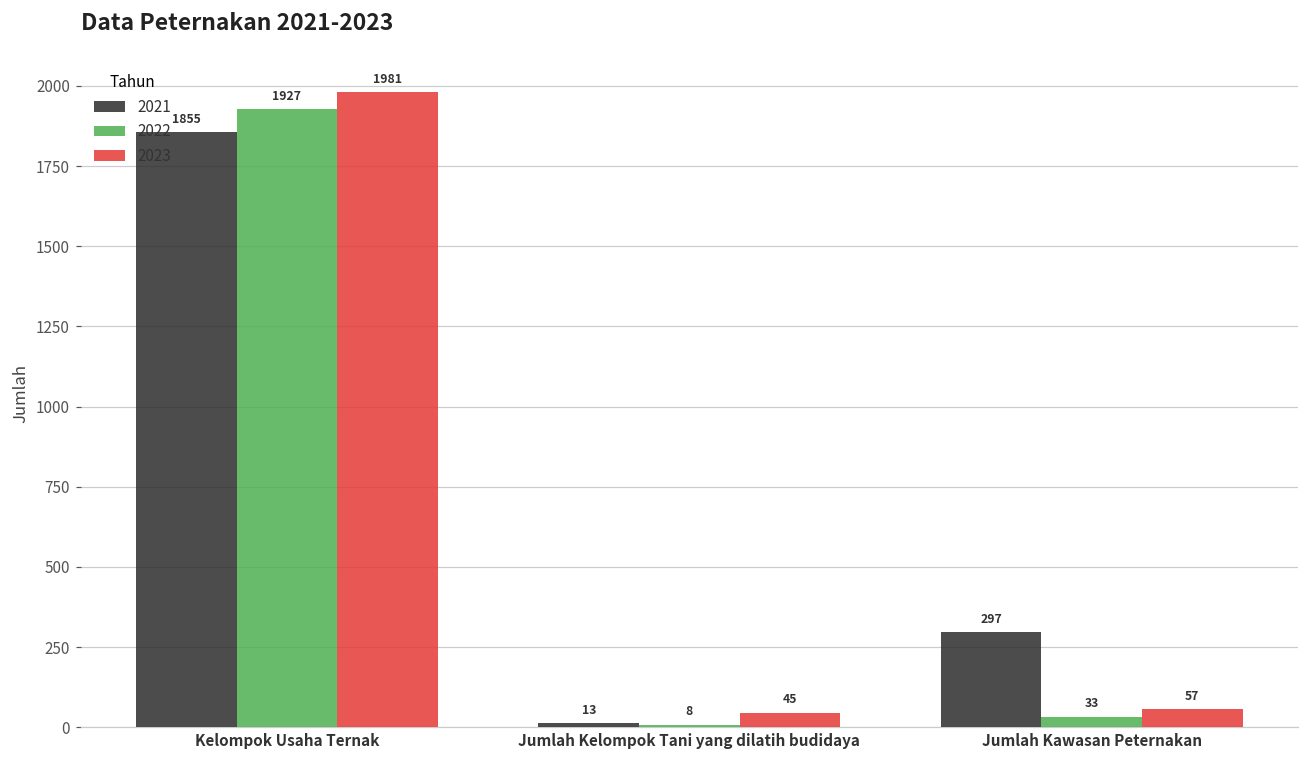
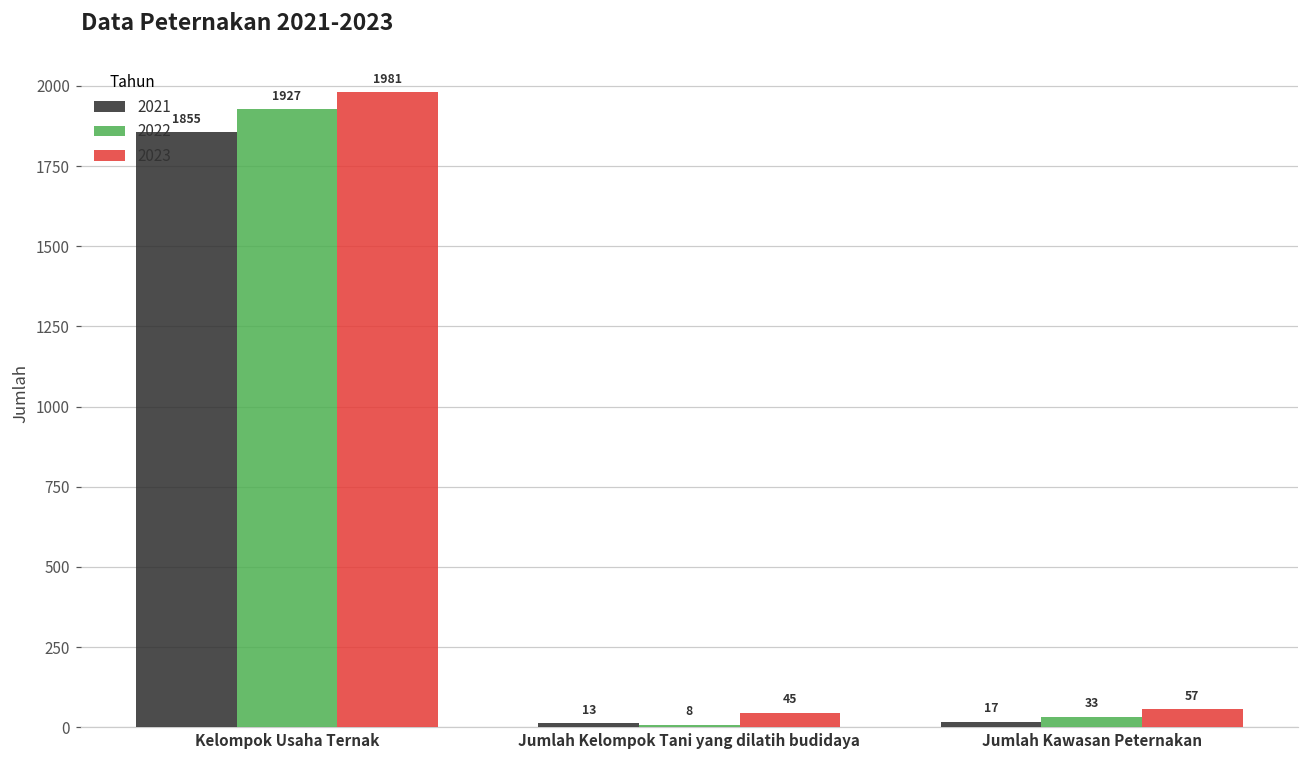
2021, Jumlah Kawasan Peternakan: 297 -> 17
